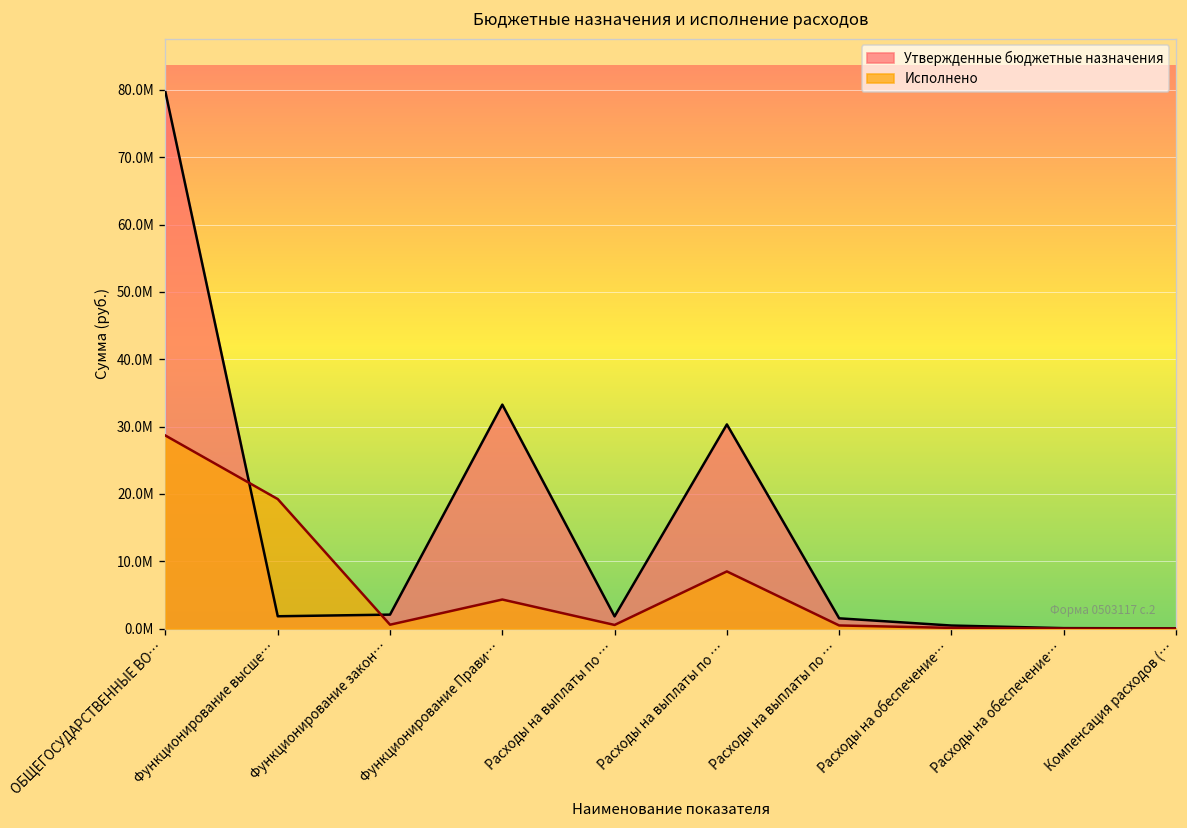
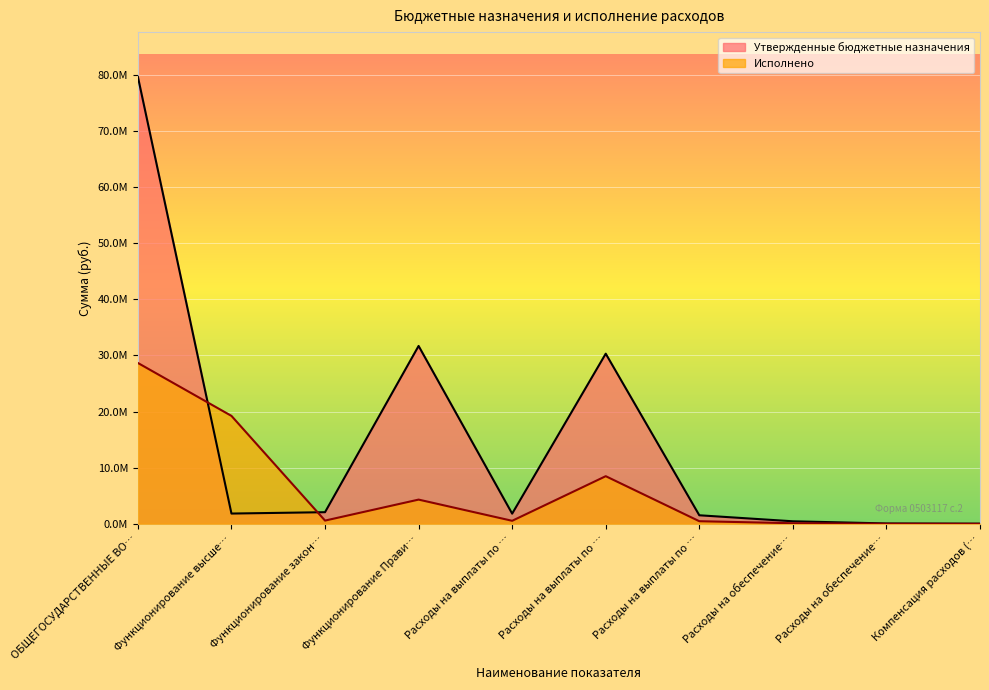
Утвержденные бюджетные назначения, Функционирование Прави…: 33000000 -> 32000000
